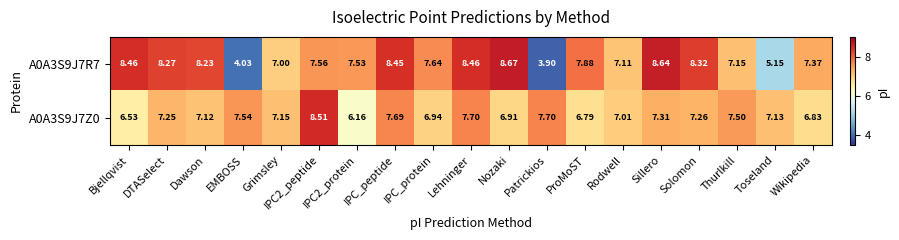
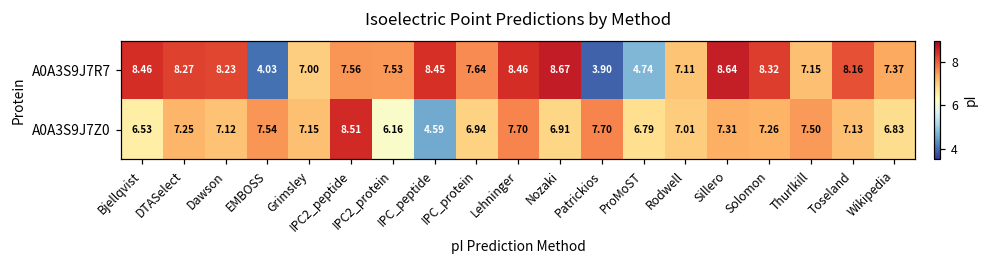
A0A3S9J7R7, ProMoST: 7.88 -> 4.74
A0A3S9J7R7, Toseland: 5.15 -> 8.16
A0A3S9J7Z0, IPC_peptide: 7.69 -> 4.59
